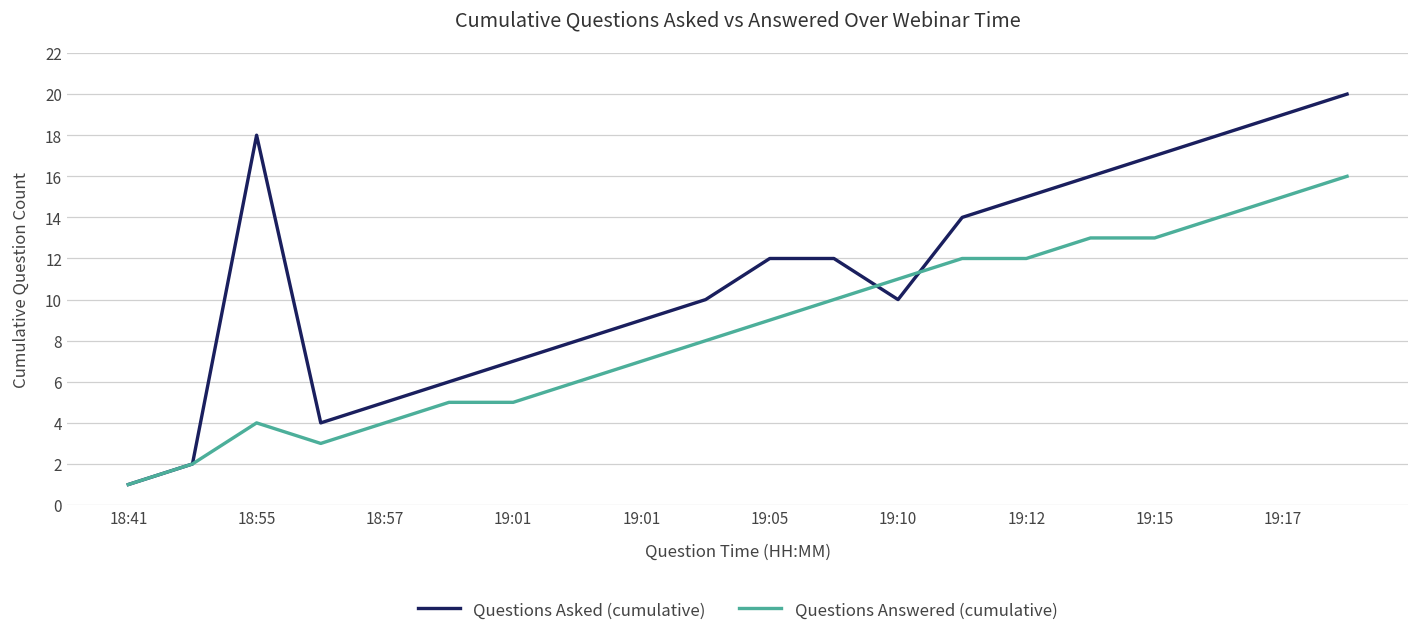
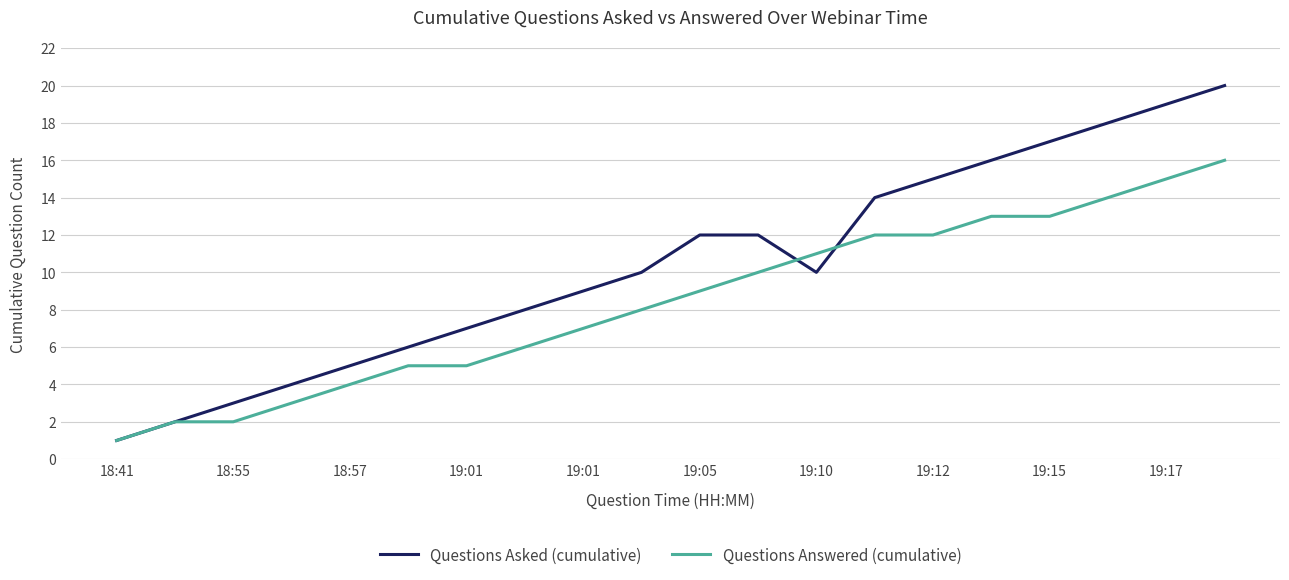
Questions Asked (cumulative), 18:55: 18 -> 3
Questions Answered (cumulative), 18:55: 4 -> 2
